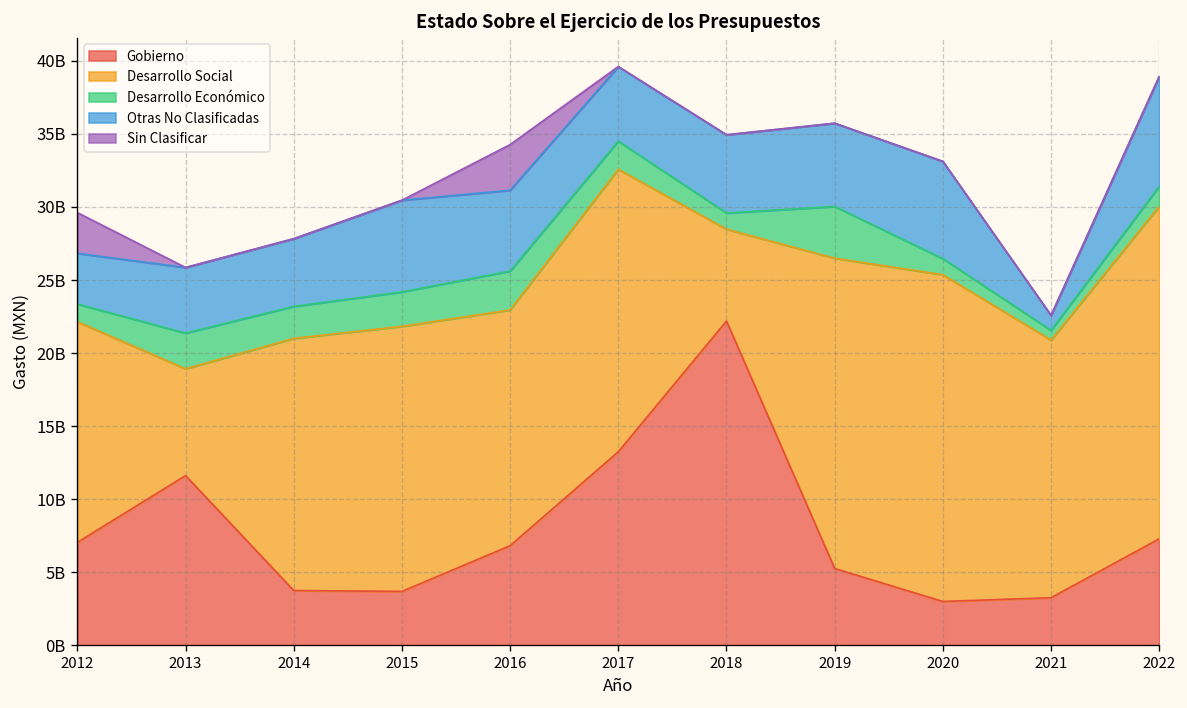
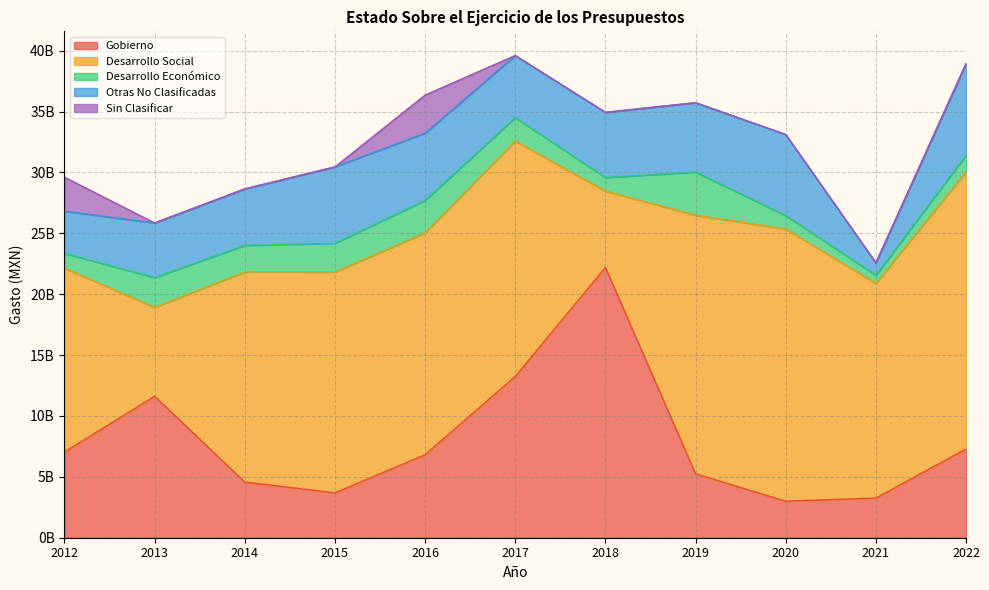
Gobierno, 2014: 3700000000 -> 4600000000
Desarrollo Social, 2016: 16100000000 -> 18200000000
